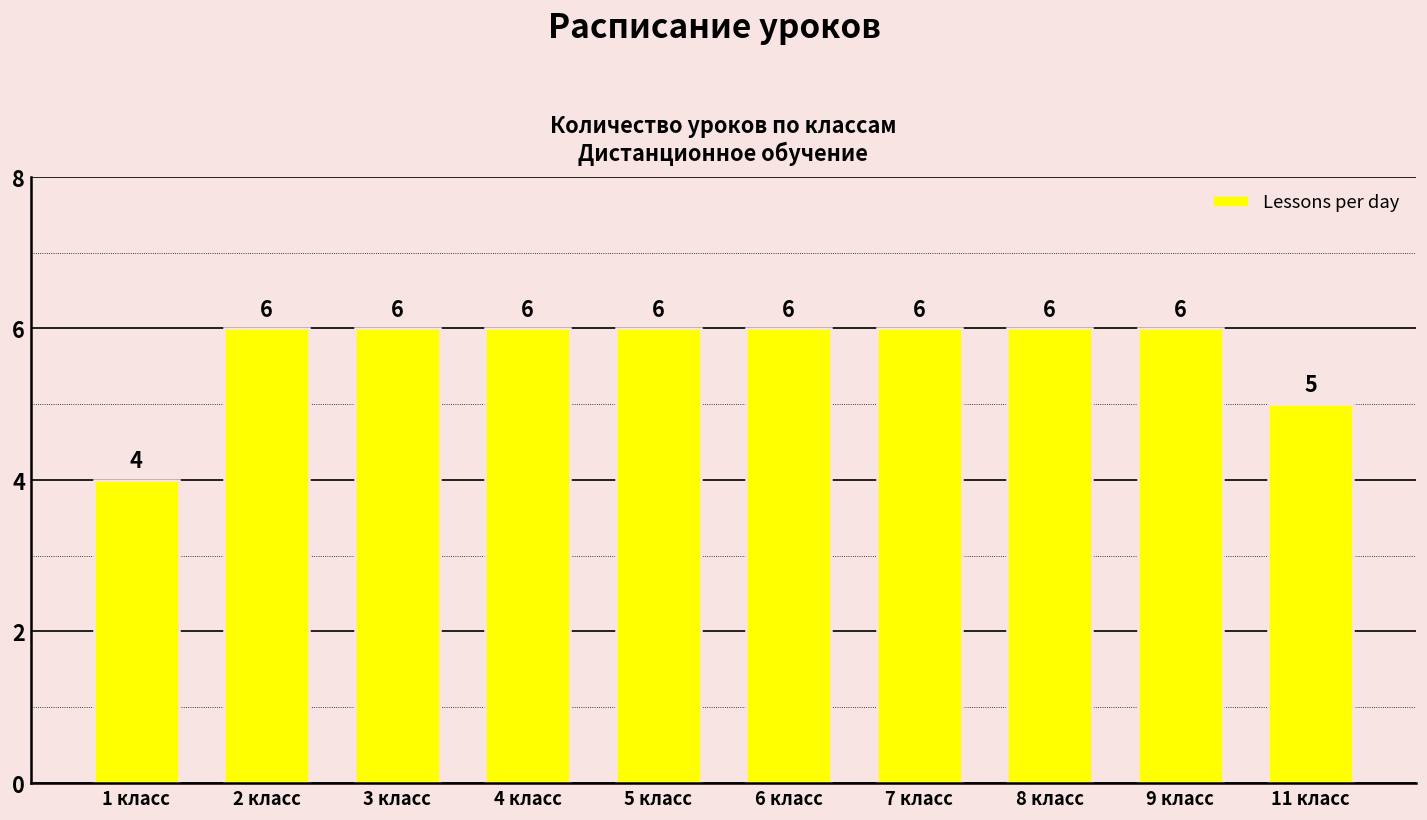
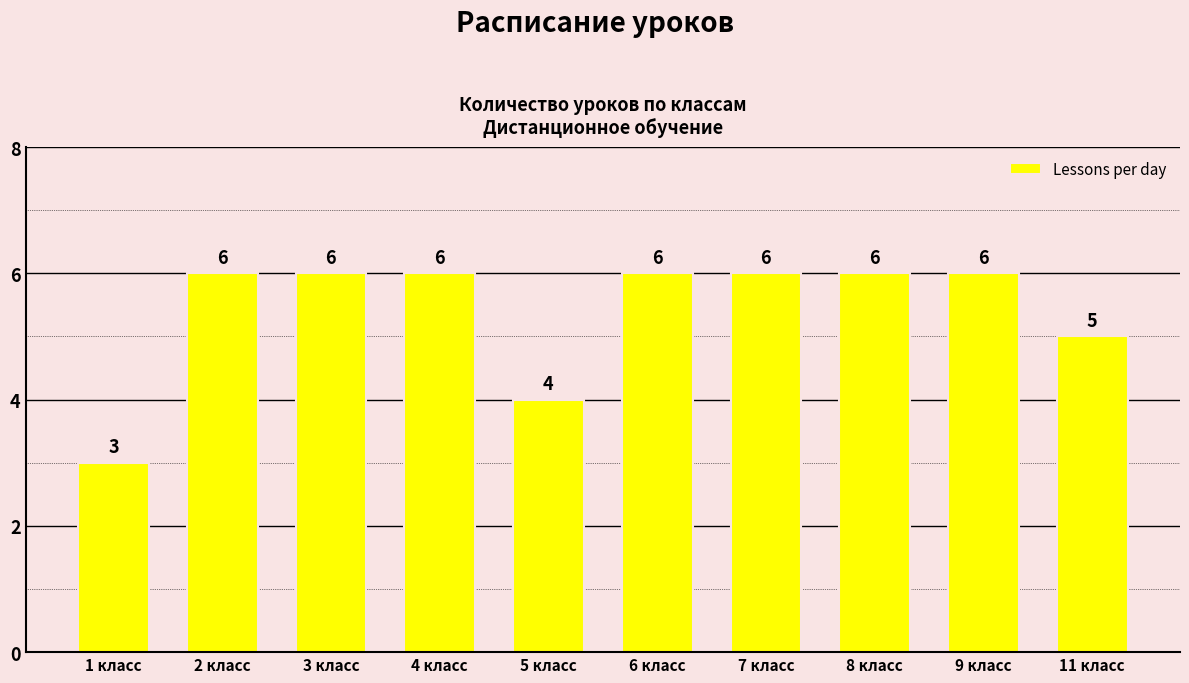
1 класс: 4 -> 3
5 класс: 6 -> 4
